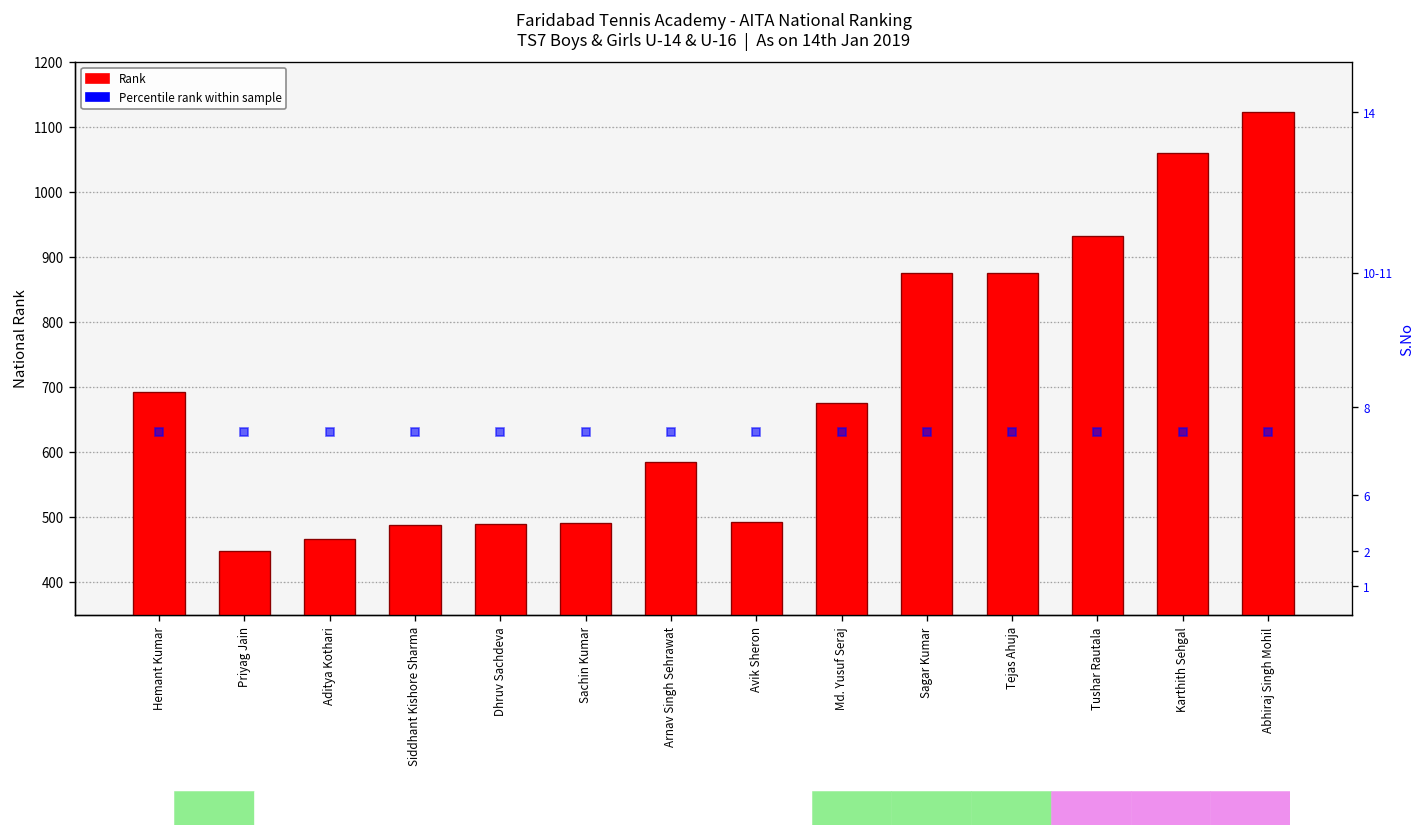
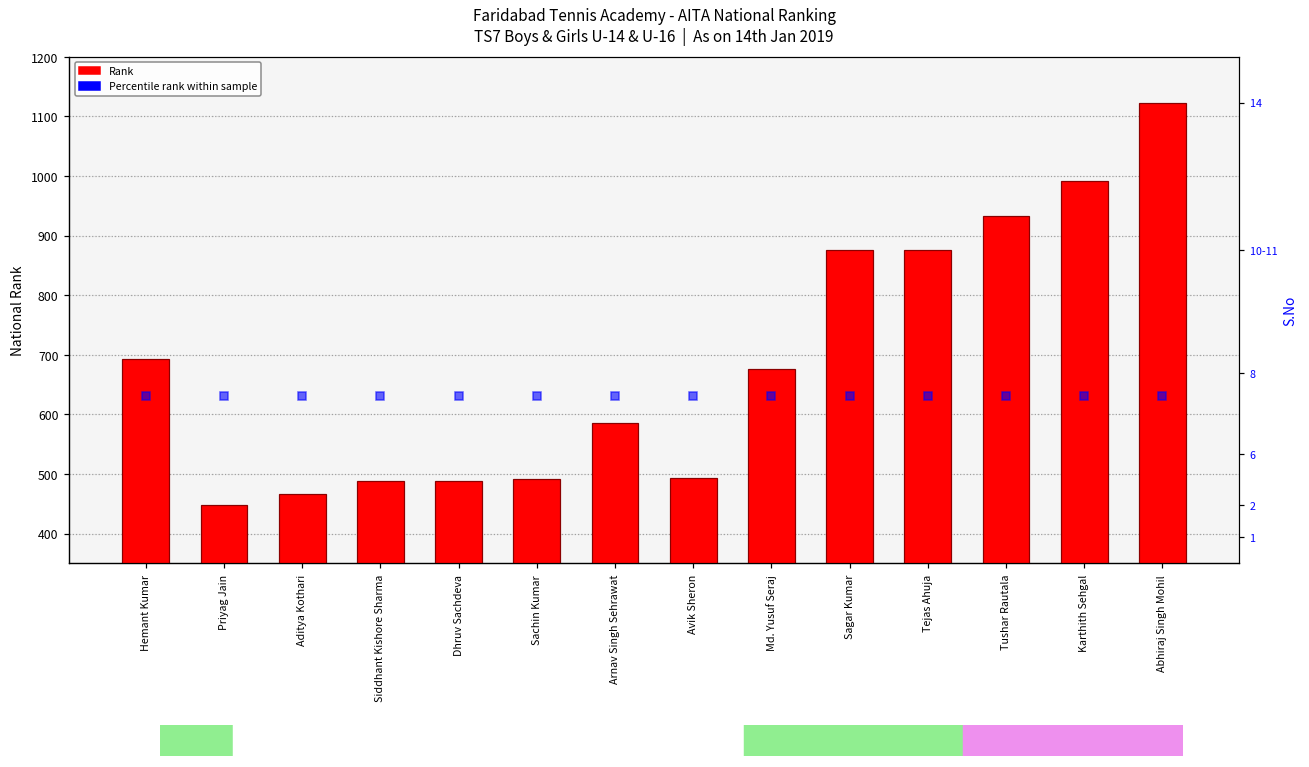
Rank, Karthith Sehgal: 1060 -> 990
